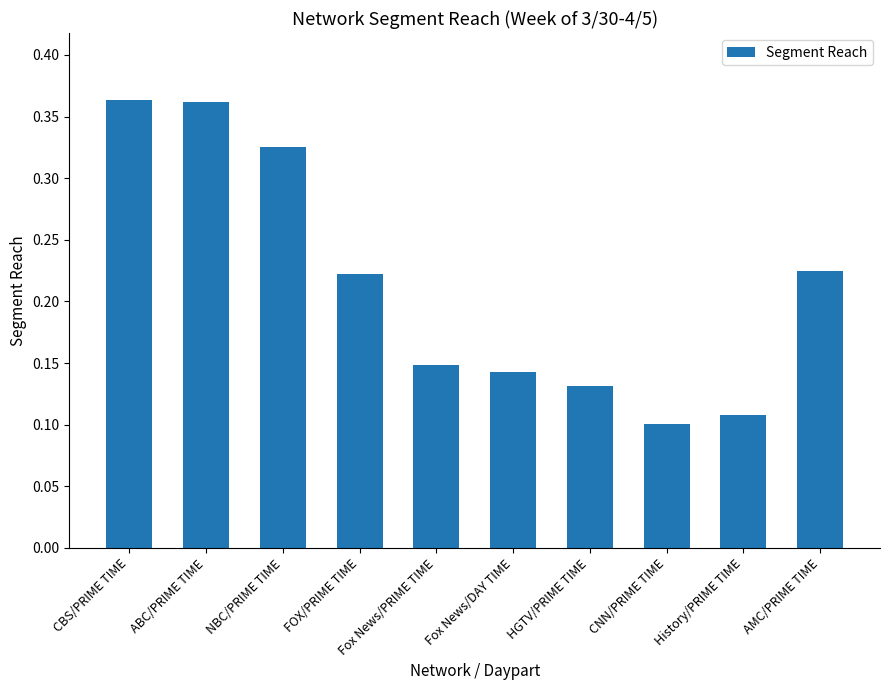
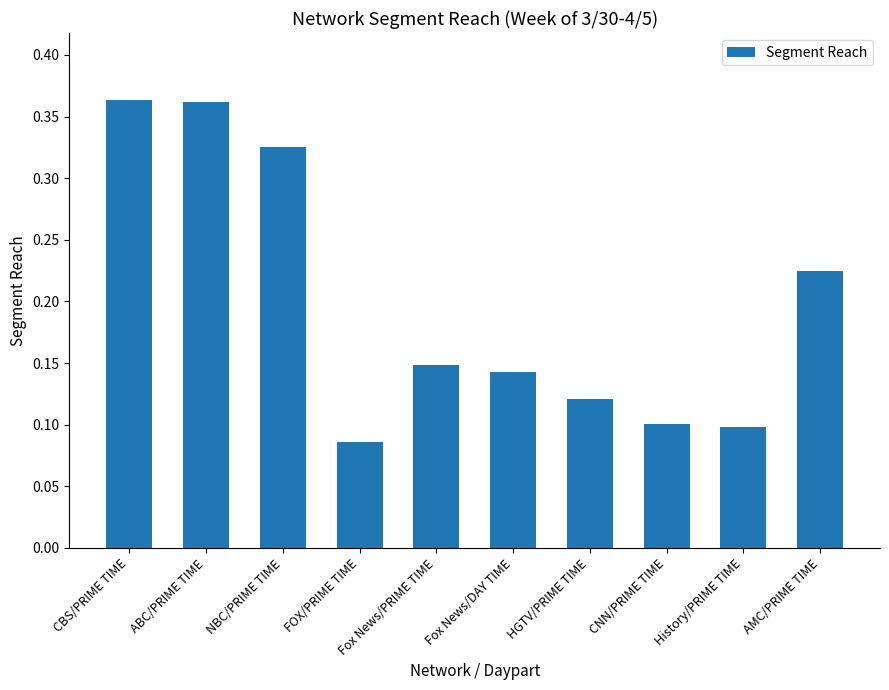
FOX/PRIME TIME: 0.223 -> 0.086
HGTV/PRIME TIME: 0.131 -> 0.121
History/PRIME TIME: 0.108 -> 0.098
